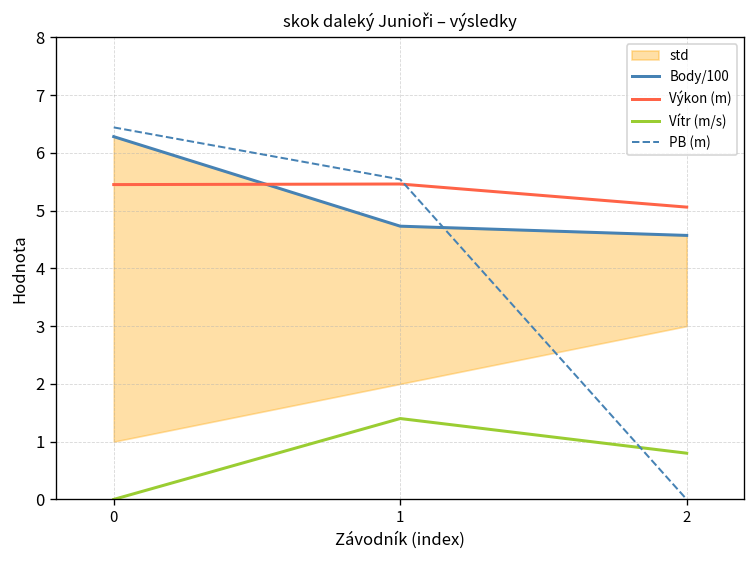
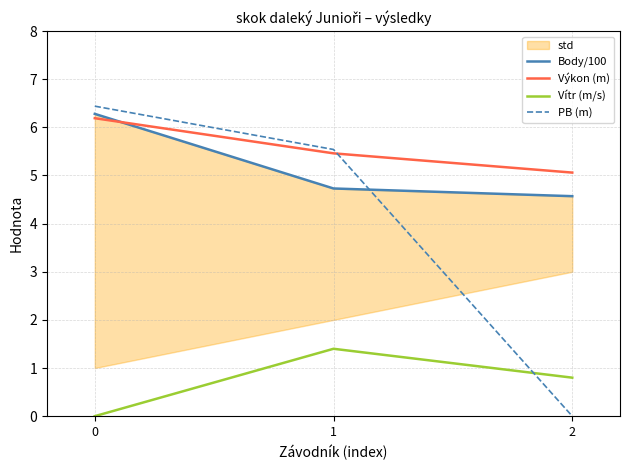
Výkon (m), 0: 5.5 -> 6.2
